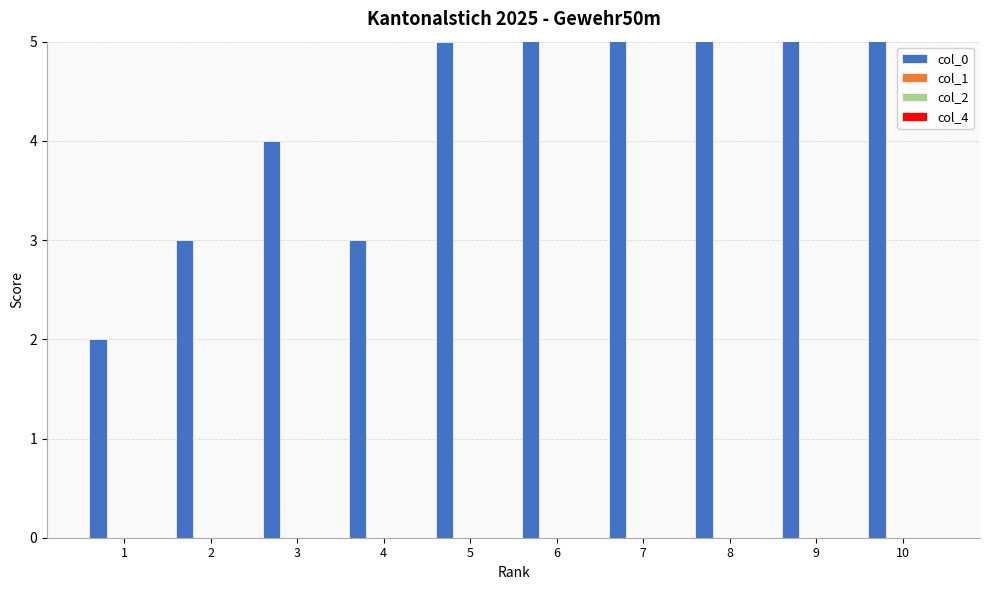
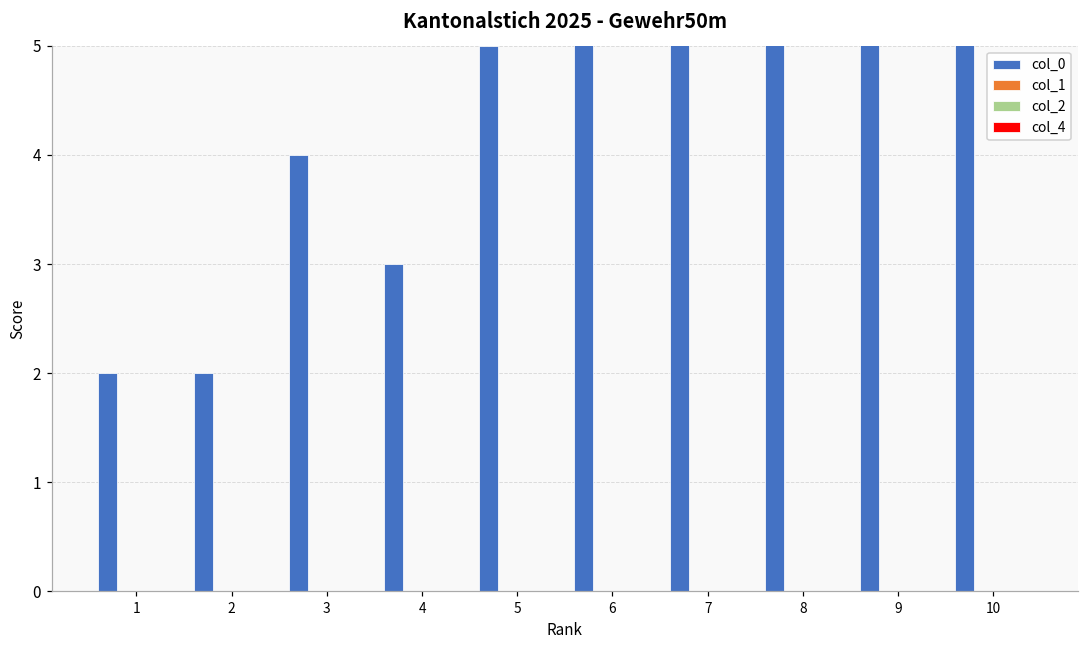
col_0, 2: 3 -> 2
